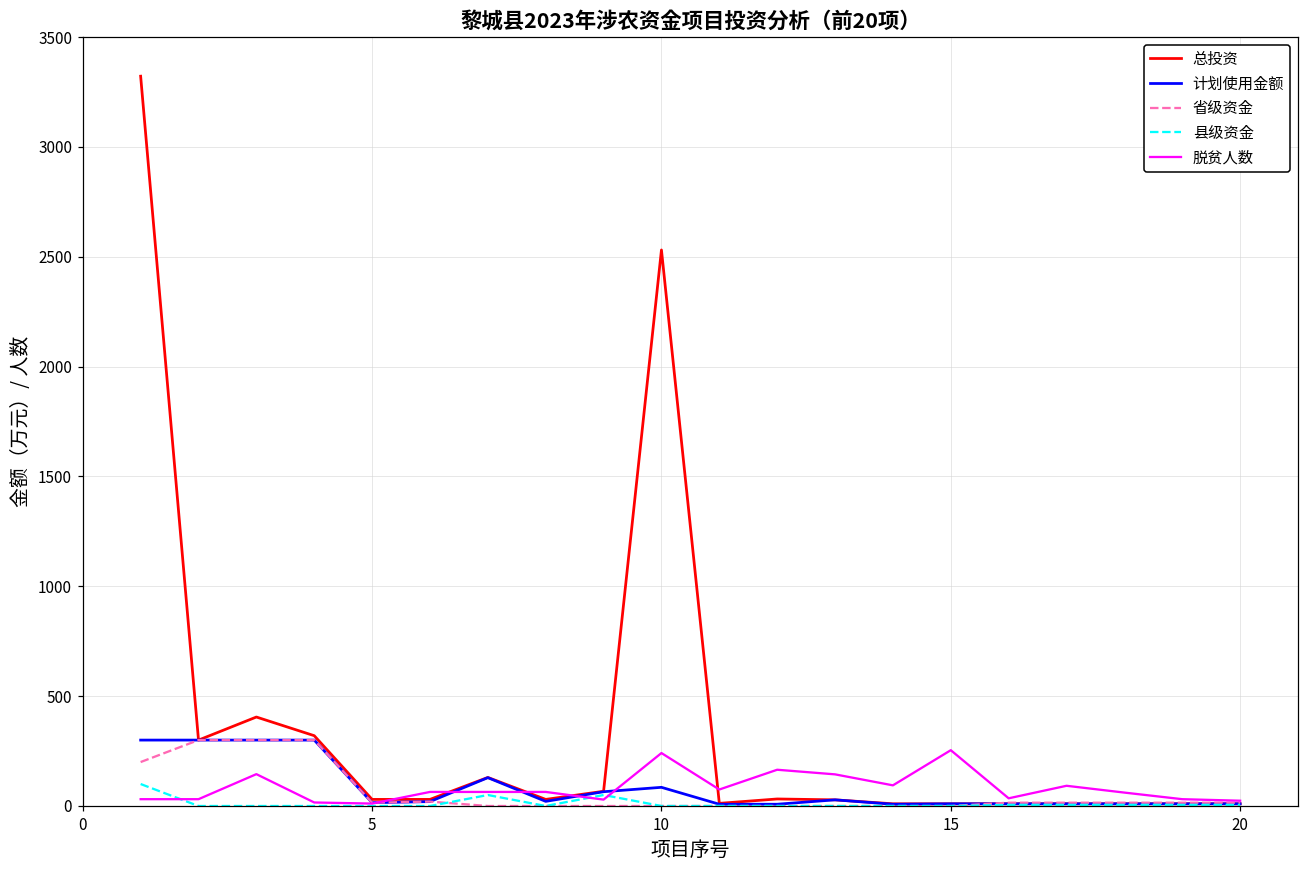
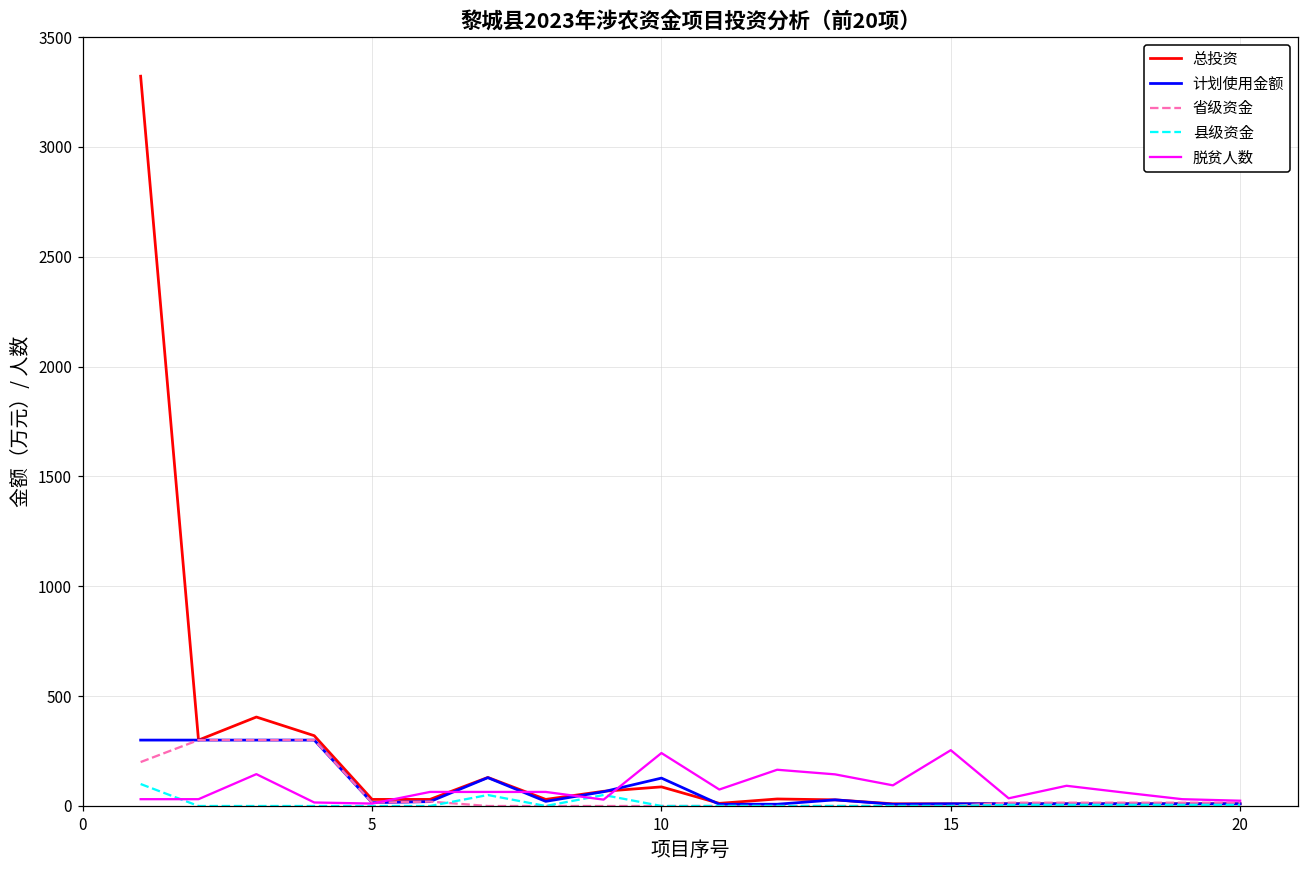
总投资, 10: 2530 -> 90
计划使用金额, 10: 90 -> 130
